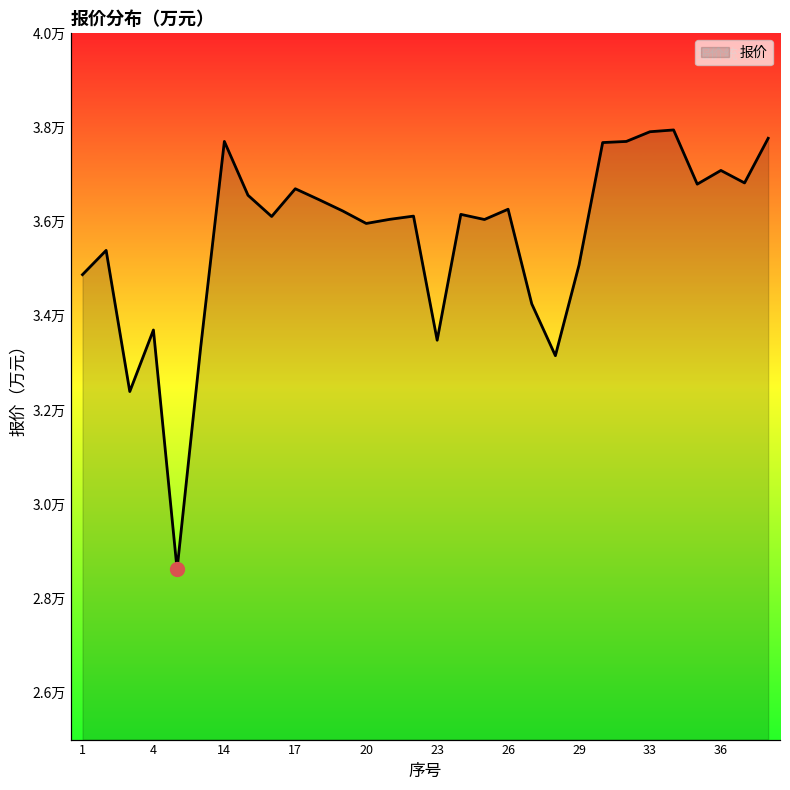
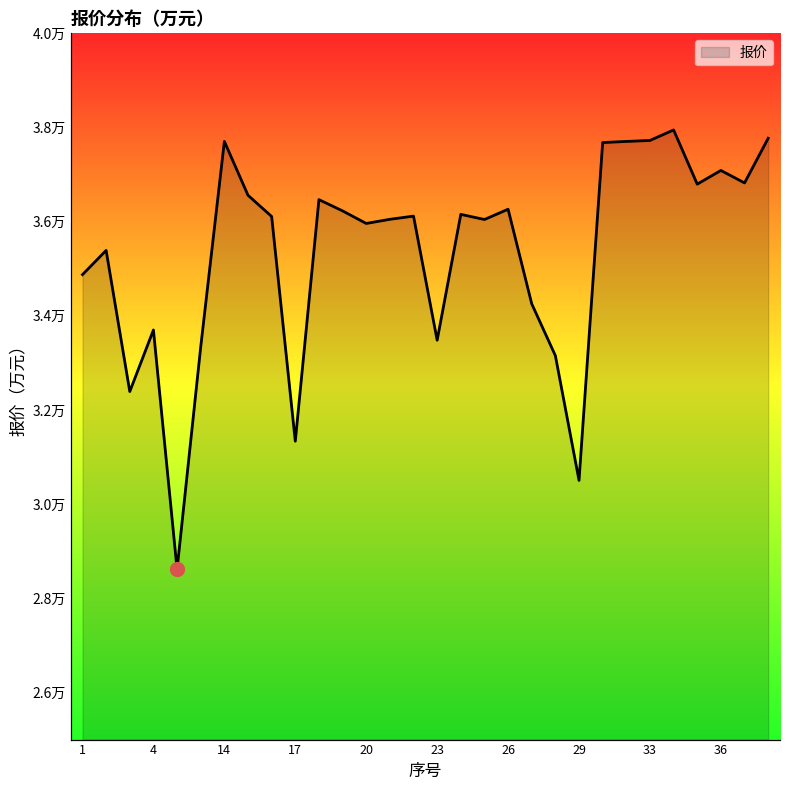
报价, 17: 3.67万 -> 3.13万
报价, 29: 3.51万 -> 3.05万
报价, 33: 3.79万 -> 3.77万
